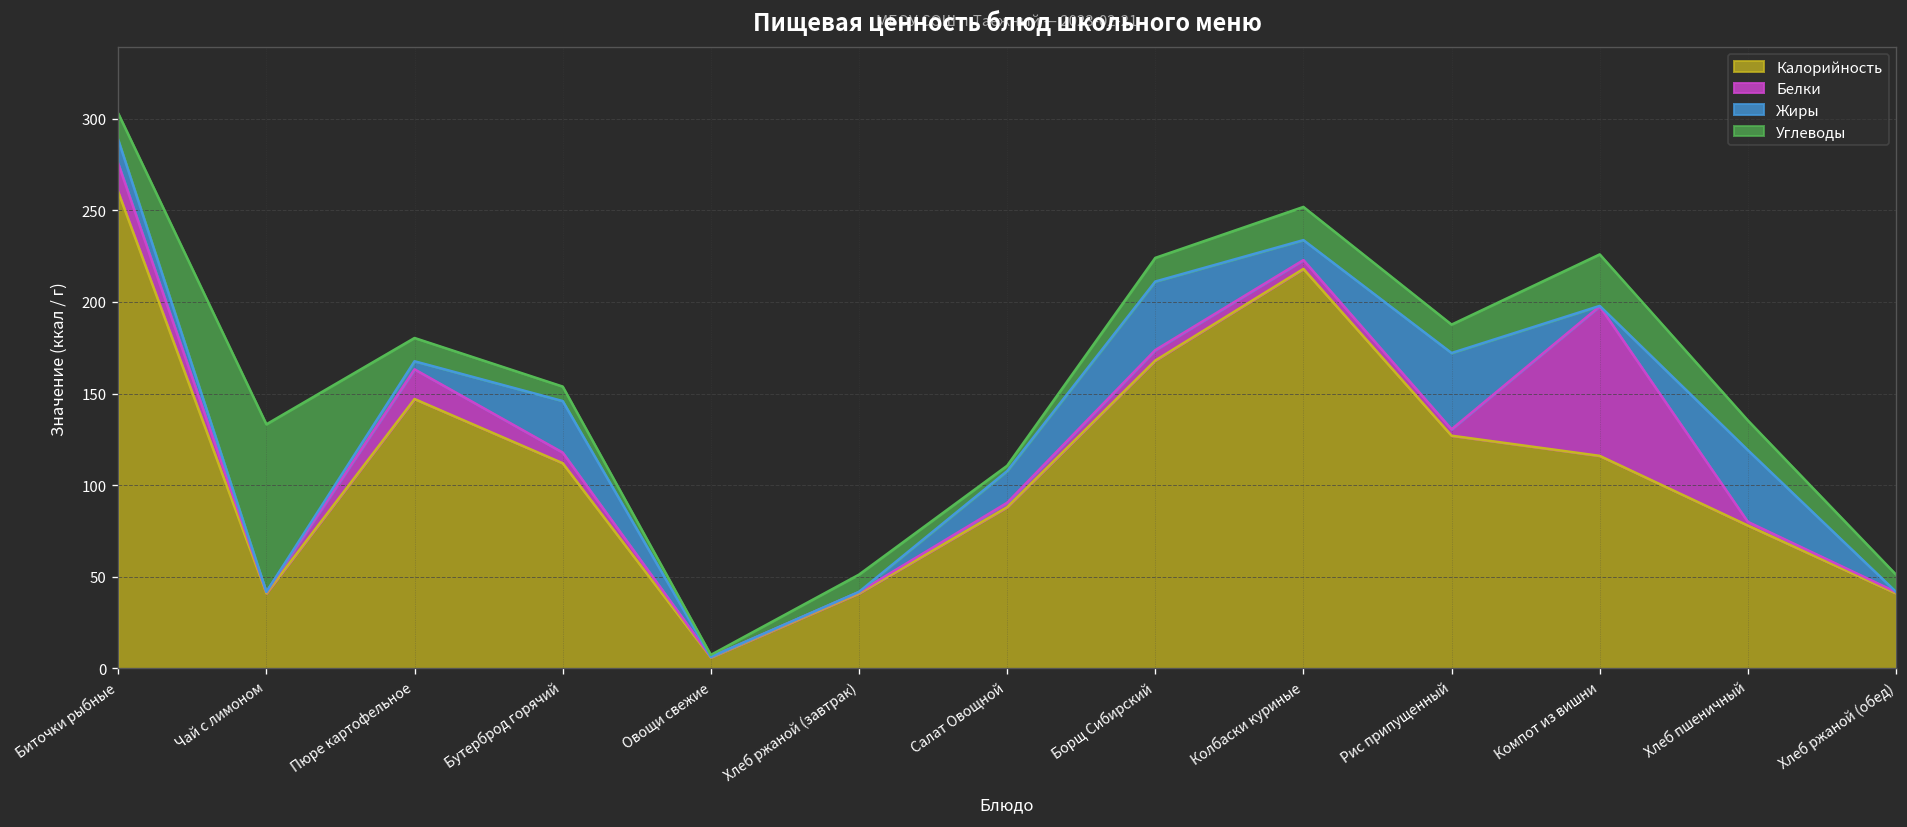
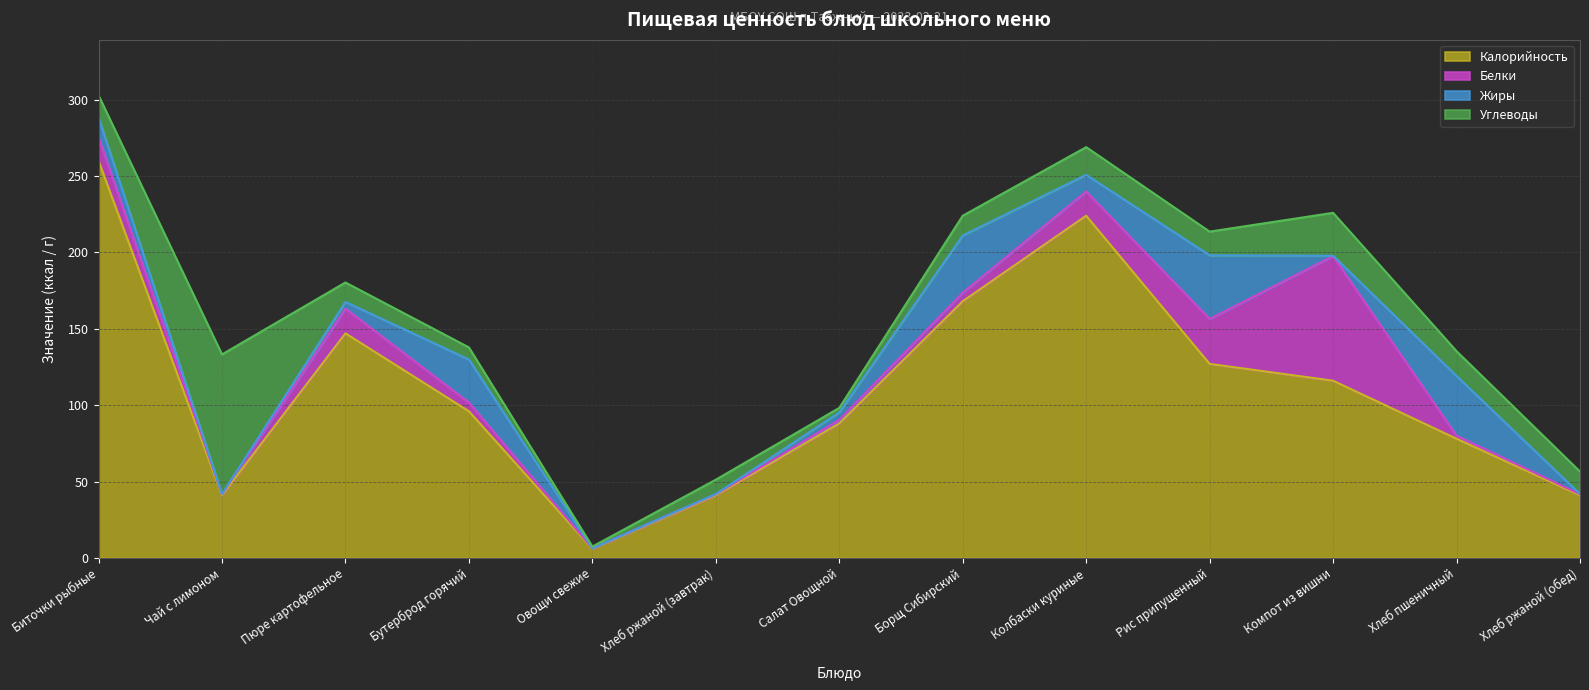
Калорийность, Бутерброд горячий: 112 -> 96
Жиры, Салат Овощной: 17 -> 5
Калорийность, Колбаски куриные: 218 -> 224
Белки, Колбаски куриные: 5 -> 16
Белки, Рис припущенный: 4 -> 30
Углеводы, Хлеб ржаной (обед): 9 -> 15
